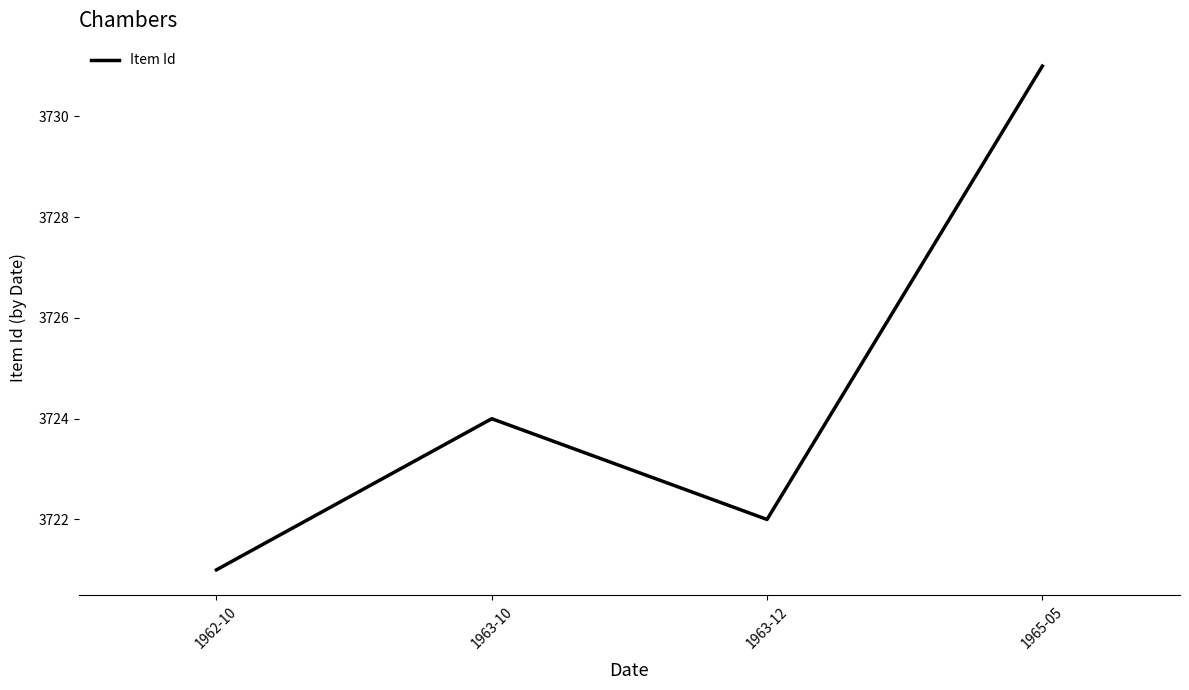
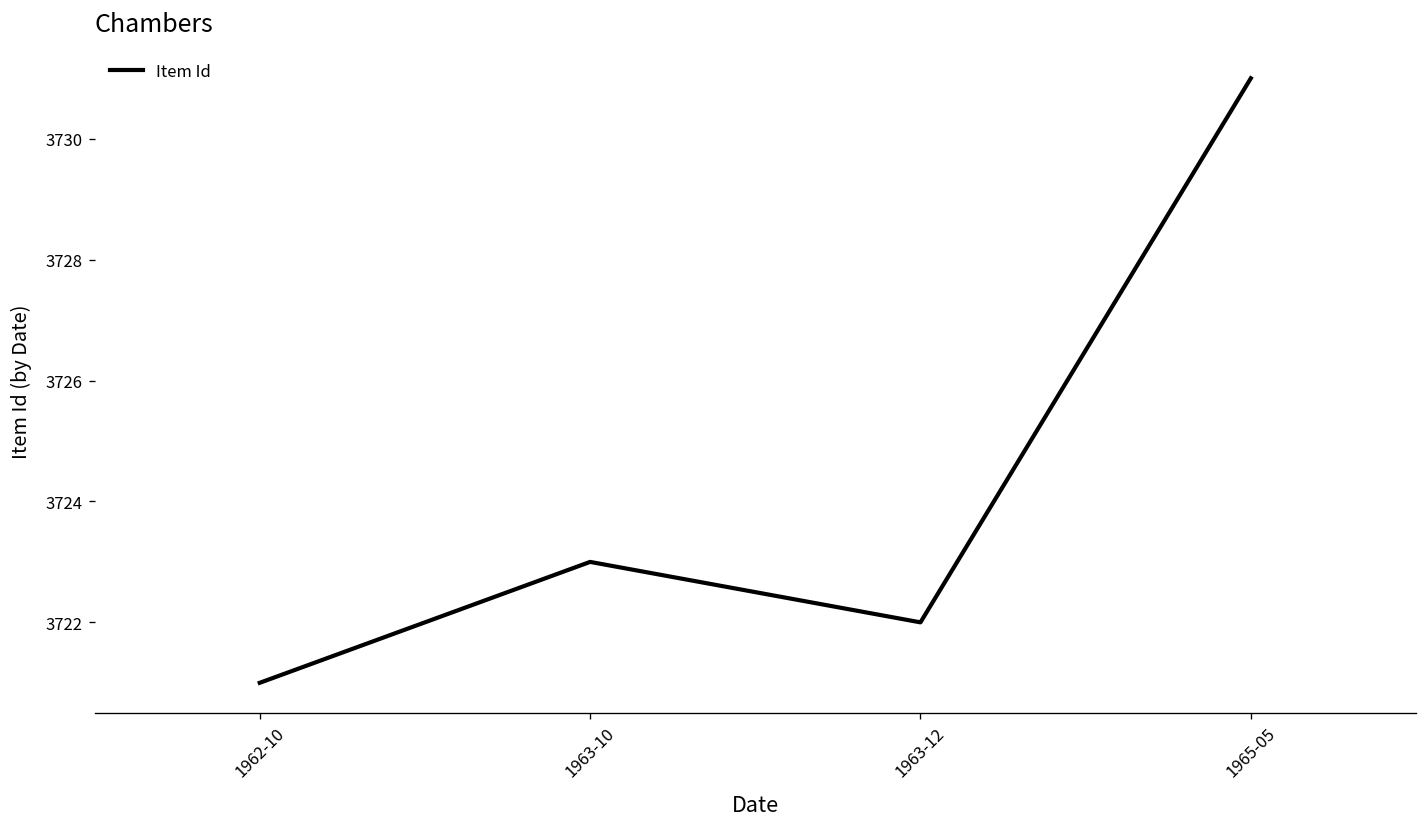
1963-10: 3724 -> 3723
